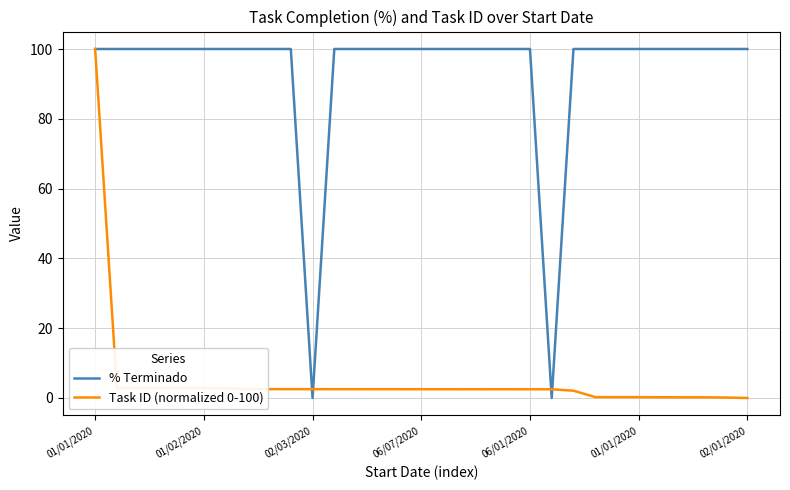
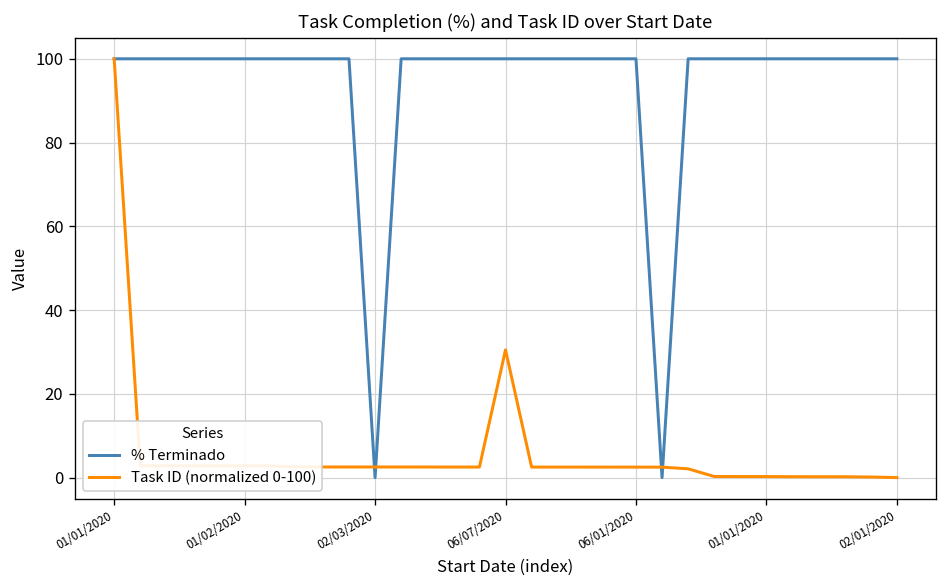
Task ID (normalized 0-100), 06/07/2020: 3 -> 31
